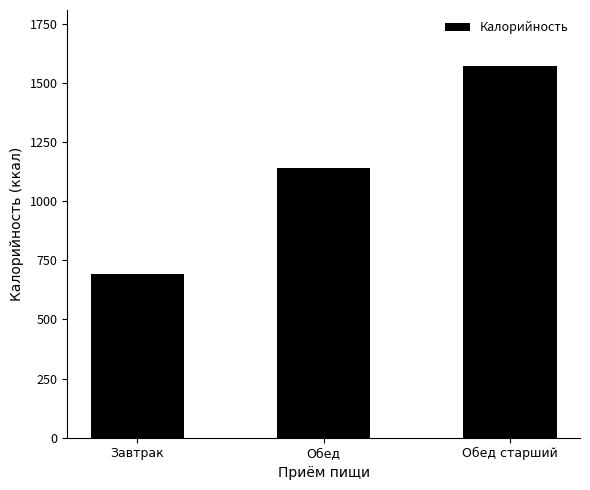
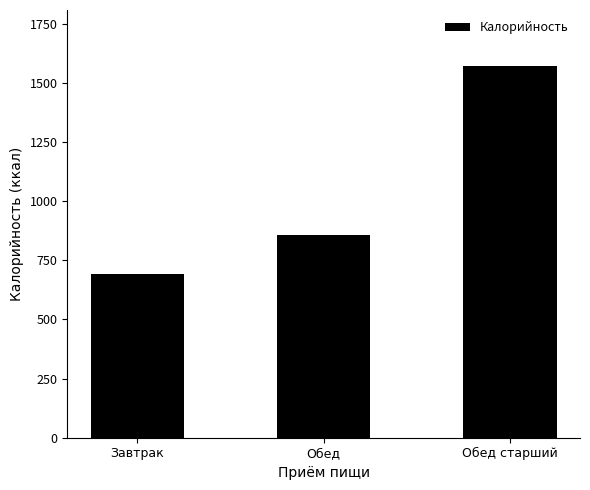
Обед: 1140 -> 860
